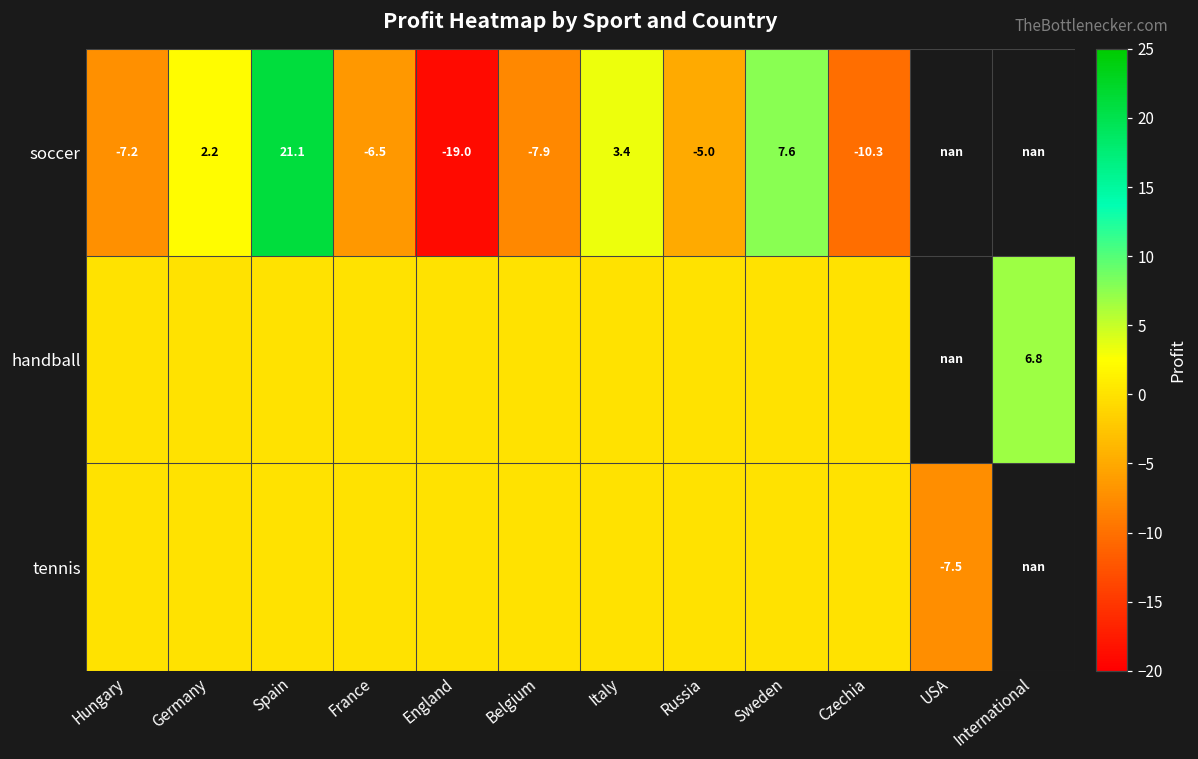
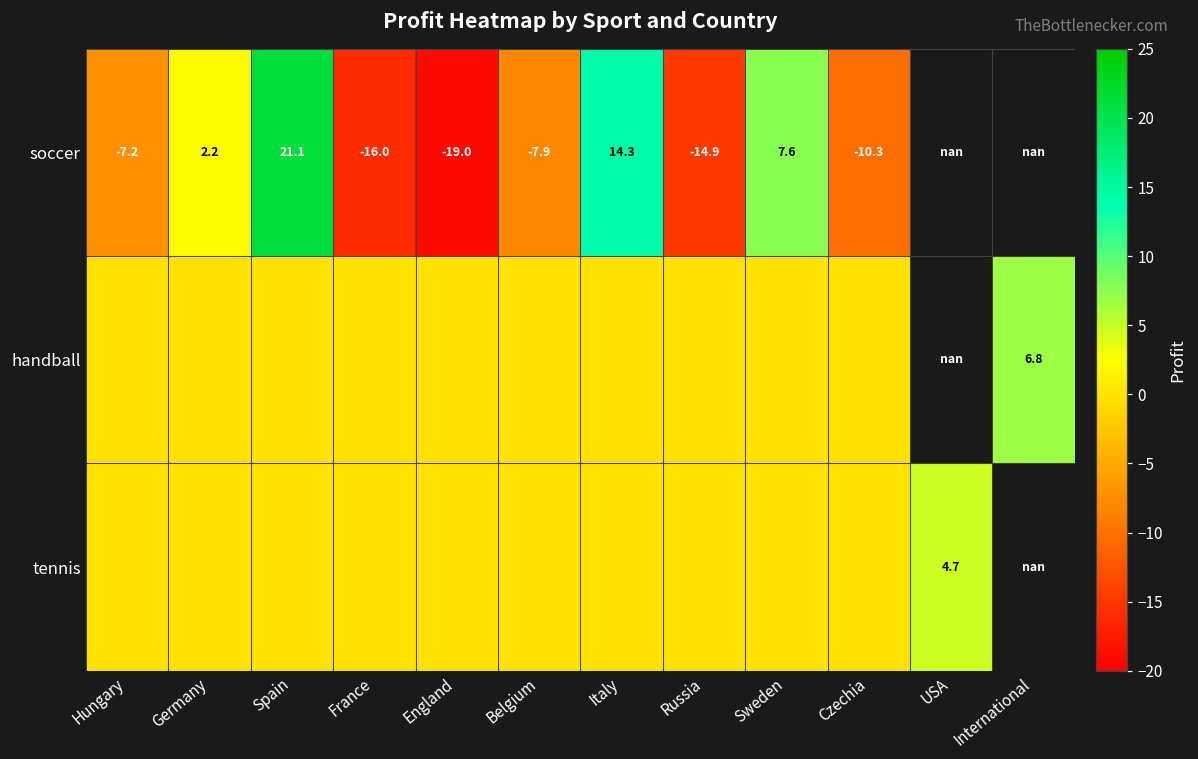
soccer, France: -6.5 -> -16.0
soccer, Italy: 3.4 -> 14.3
soccer, Russia: -5.0 -> -14.9
tennis, USA: -7.5 -> 4.7
